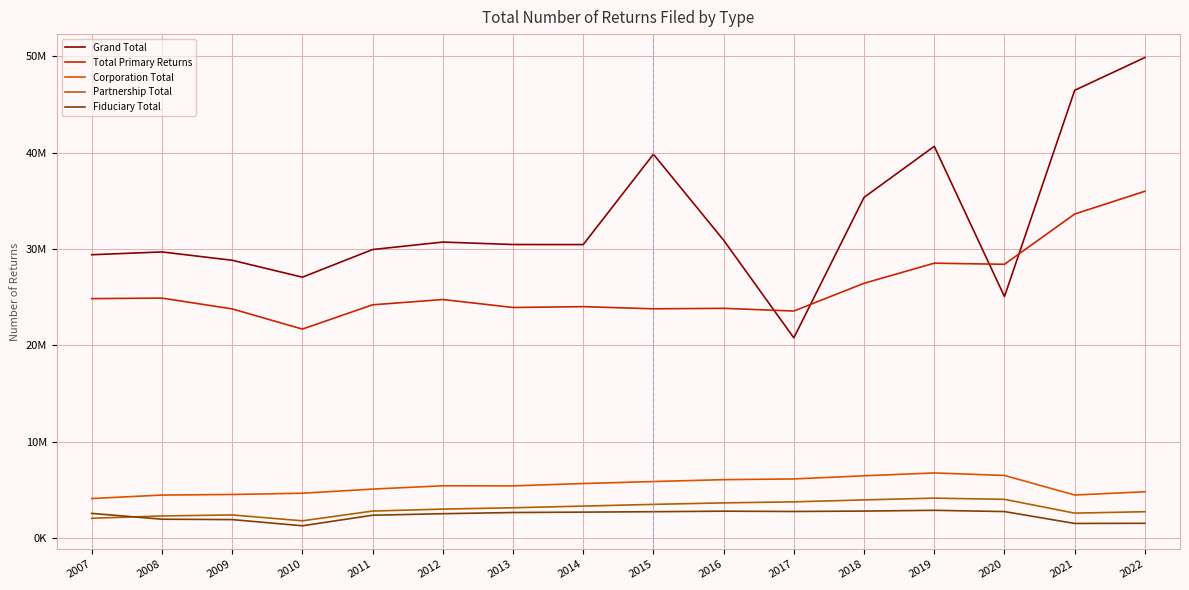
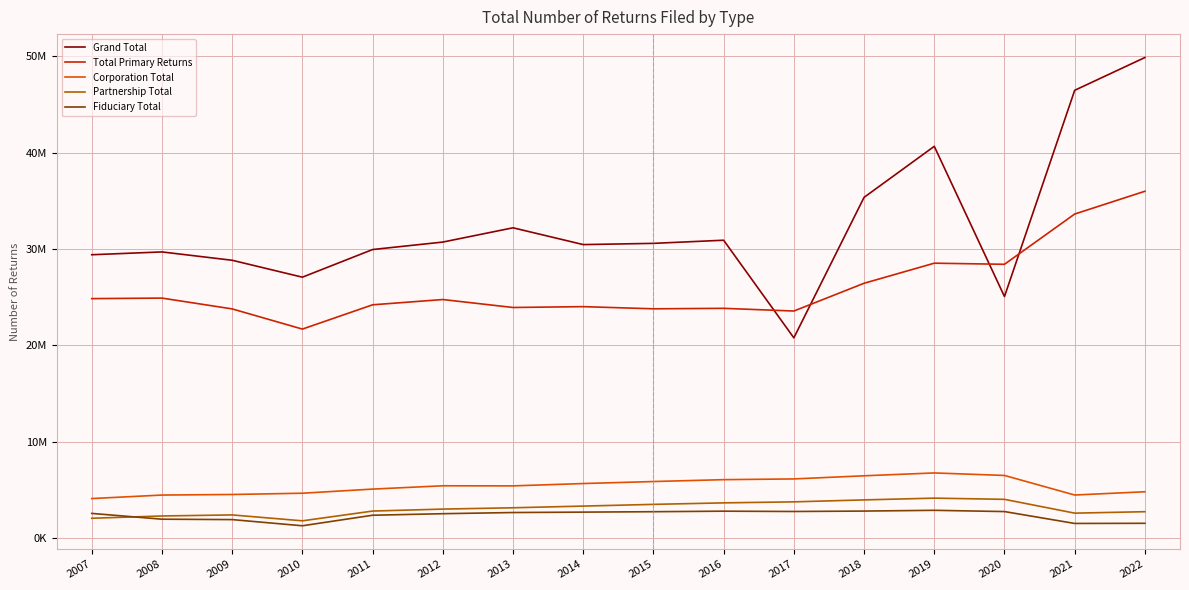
Grand Total, 2013: 30000000 -> 32000000
Grand Total, 2015: 40000000 -> 31000000
